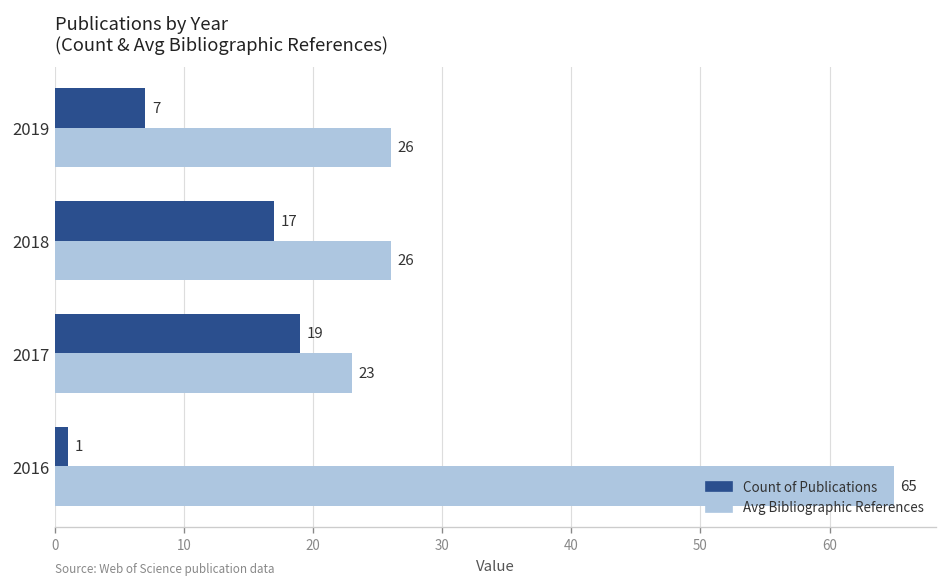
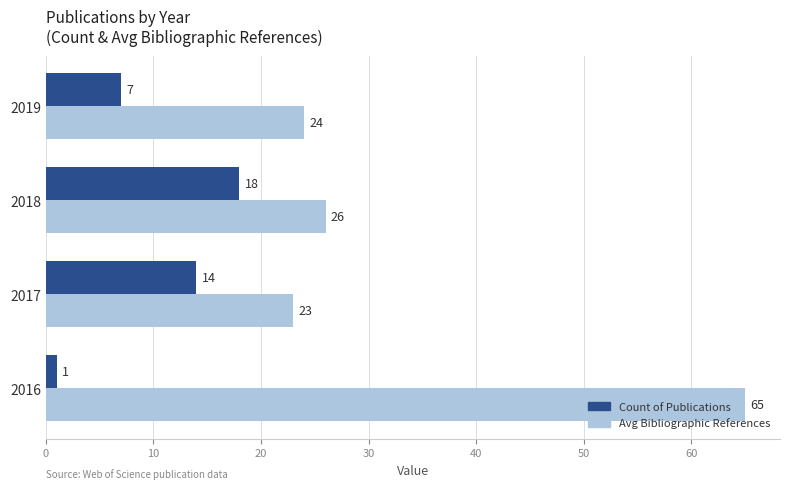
Avg Bibliographic References, 2019: 26 -> 24
Count of Publications, 2018: 17 -> 18
Count of Publications, 2017: 19 -> 14
